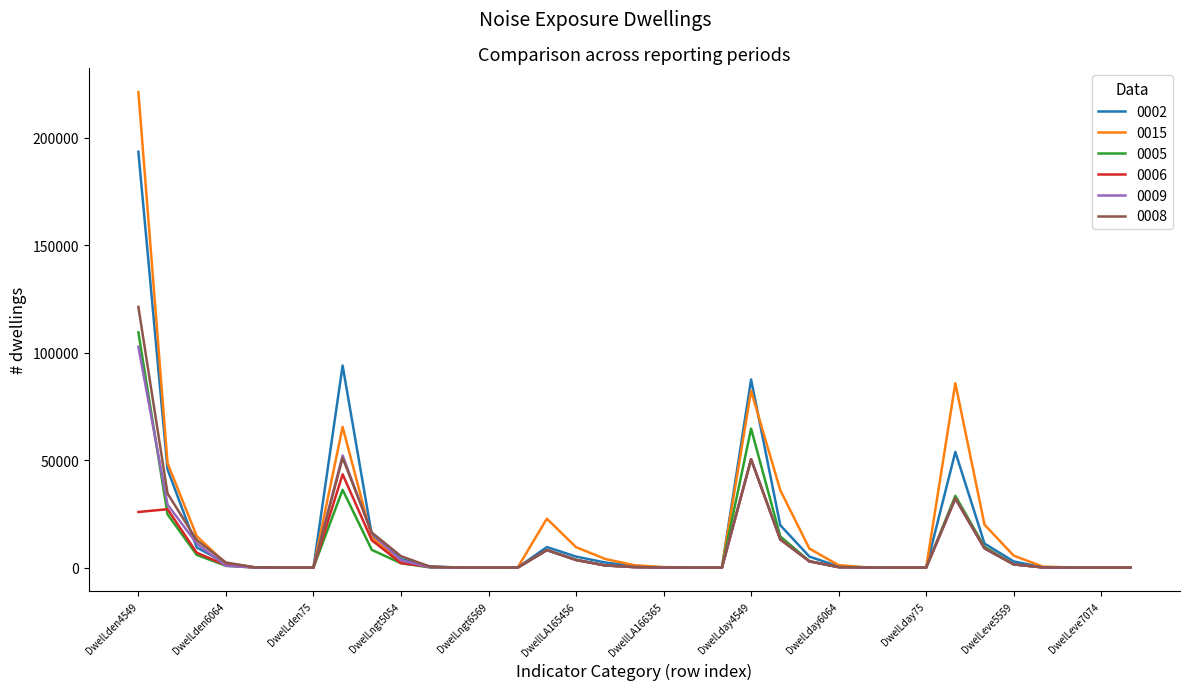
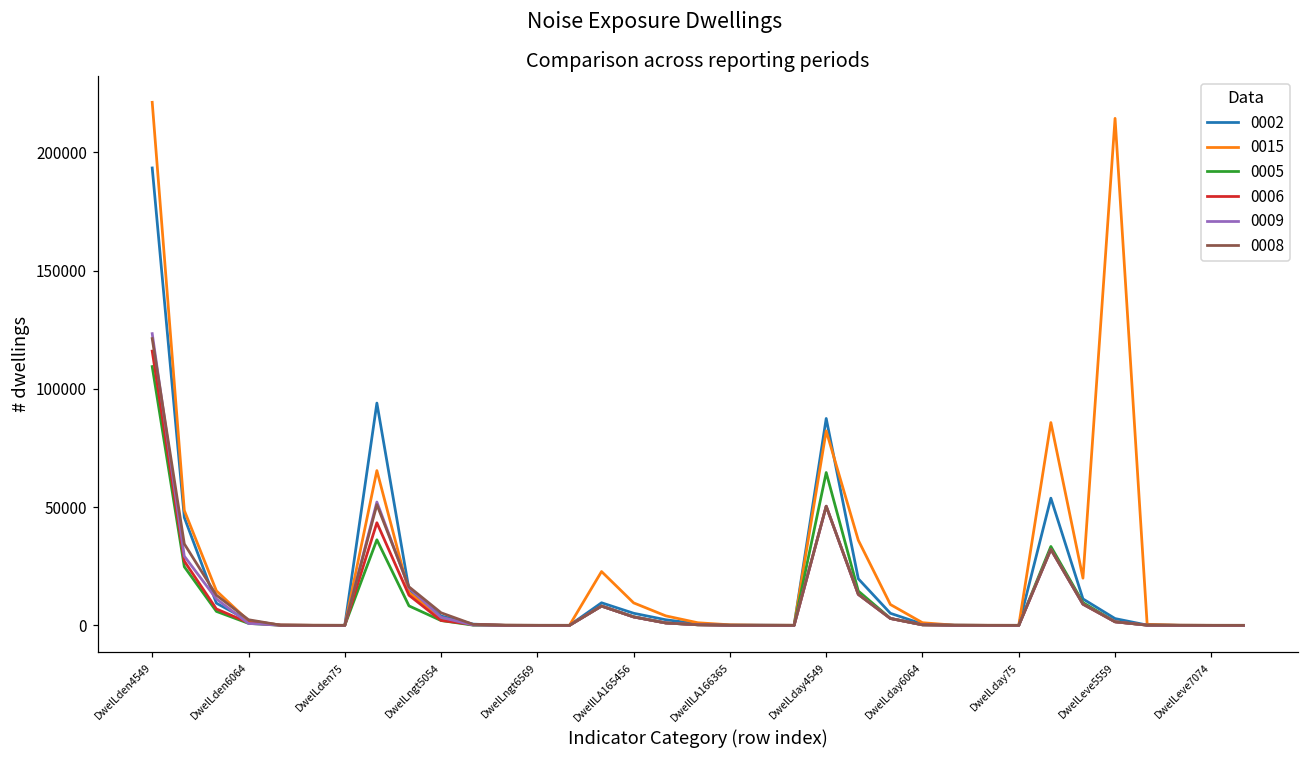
0006, DwelLden4549: 26000 -> 116000
0009, DwelLden4549: 103000 -> 123000
0015, DwelLeve5559: 6000 -> 214000
